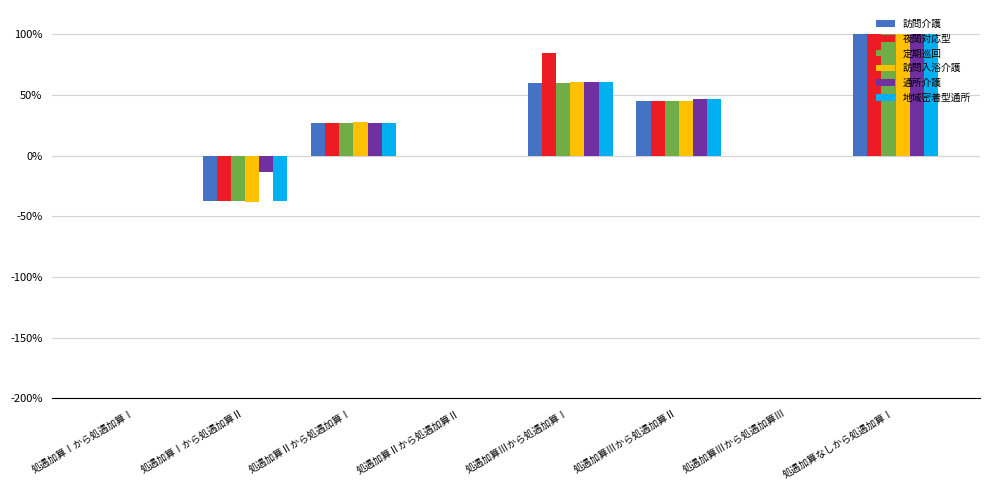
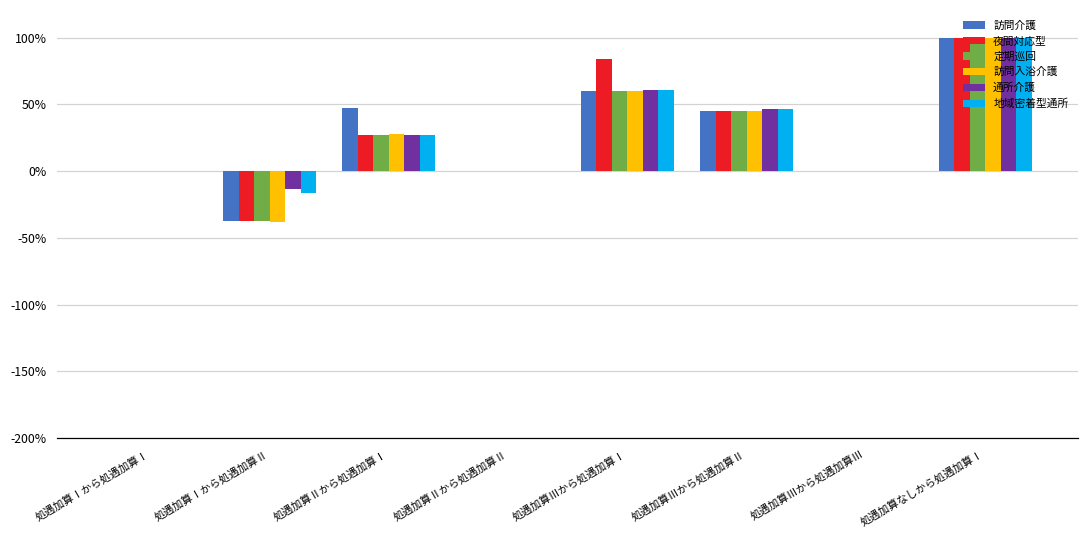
地域密着型通所, 処遇加算Ⅰから処遇加算Ⅱ: -37% -> -16%
訪問介護, 処遇加算Ⅱから処遇加算Ⅰ: 27% -> 47%
